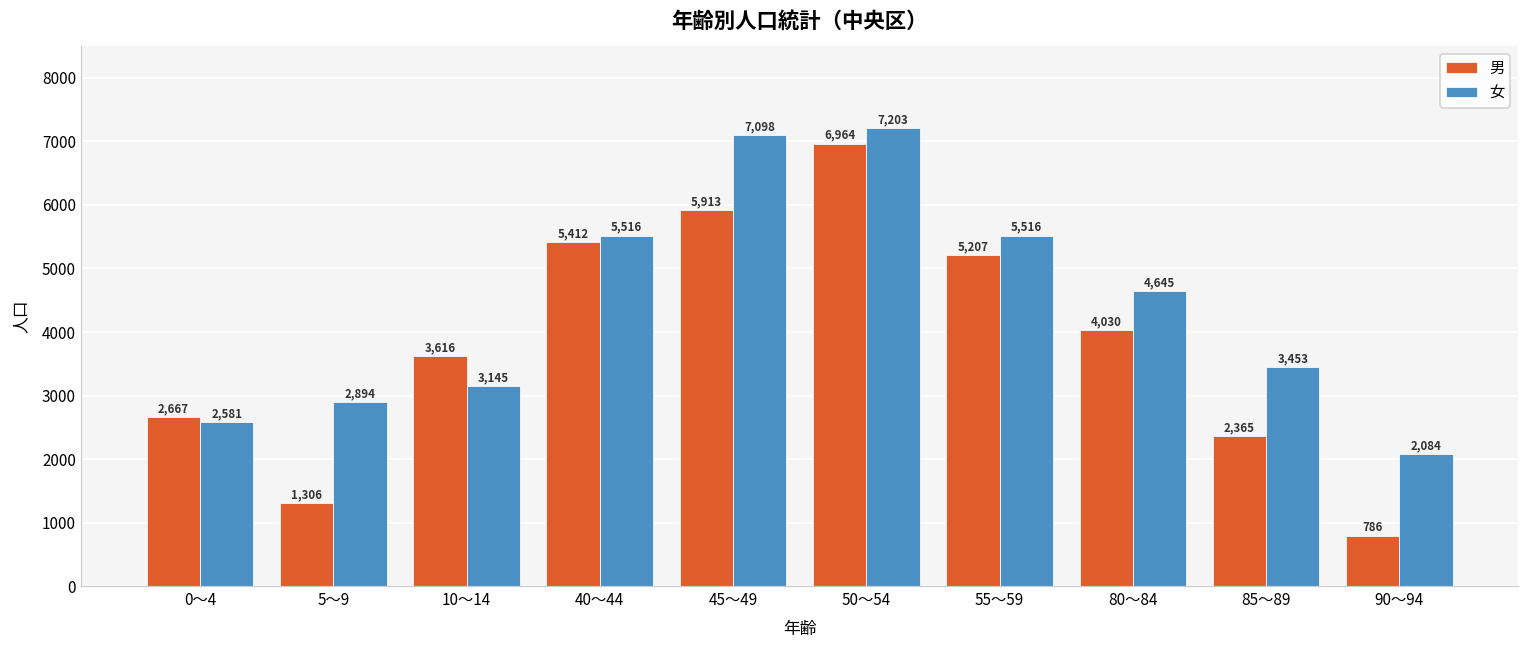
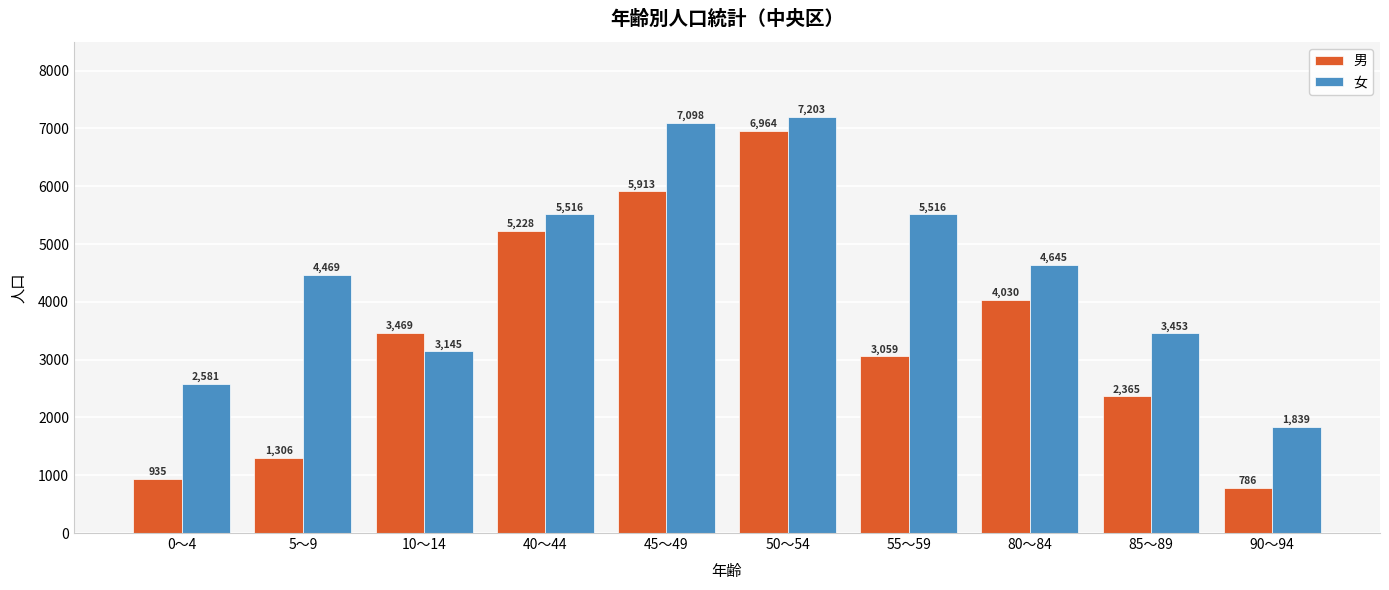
男, 0～4: 2,667 -> 935
女, 5～9: 2,894 -> 4,469
男, 10～14: 3,616 -> 3,469
男, 40～44: 5,412 -> 5,228
男, 55～59: 5,207 -> 3,059
女, 90～94: 2,084 -> 1,839
